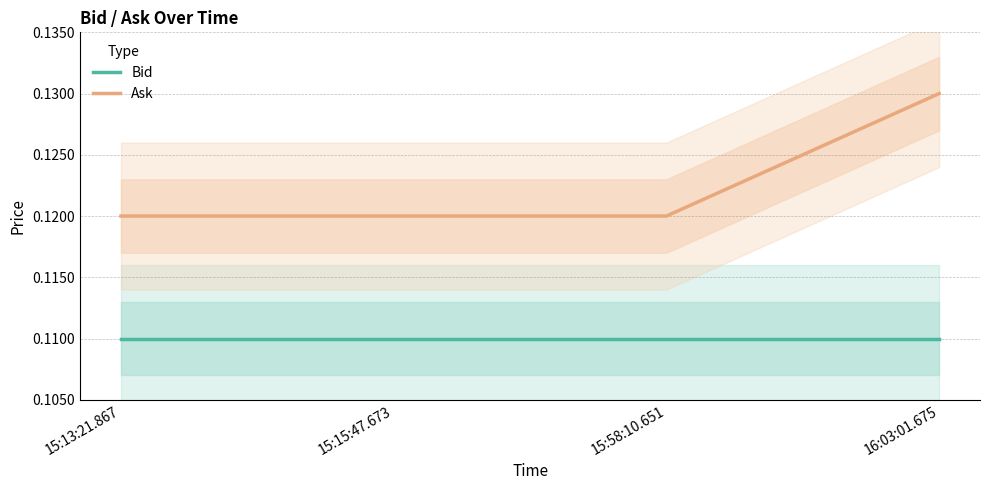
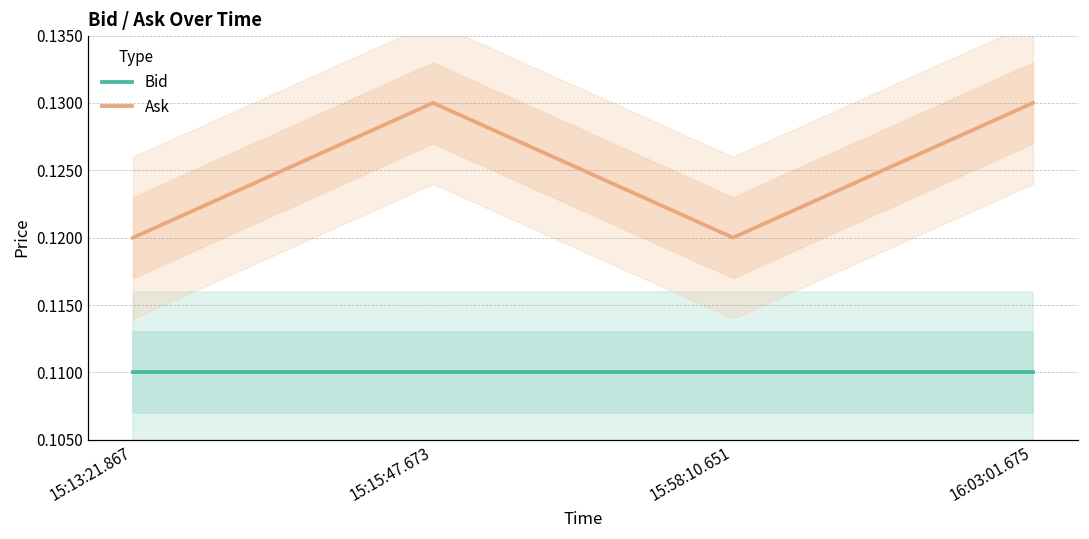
Ask, 15:15:47.673: 0.12 -> 0.13
